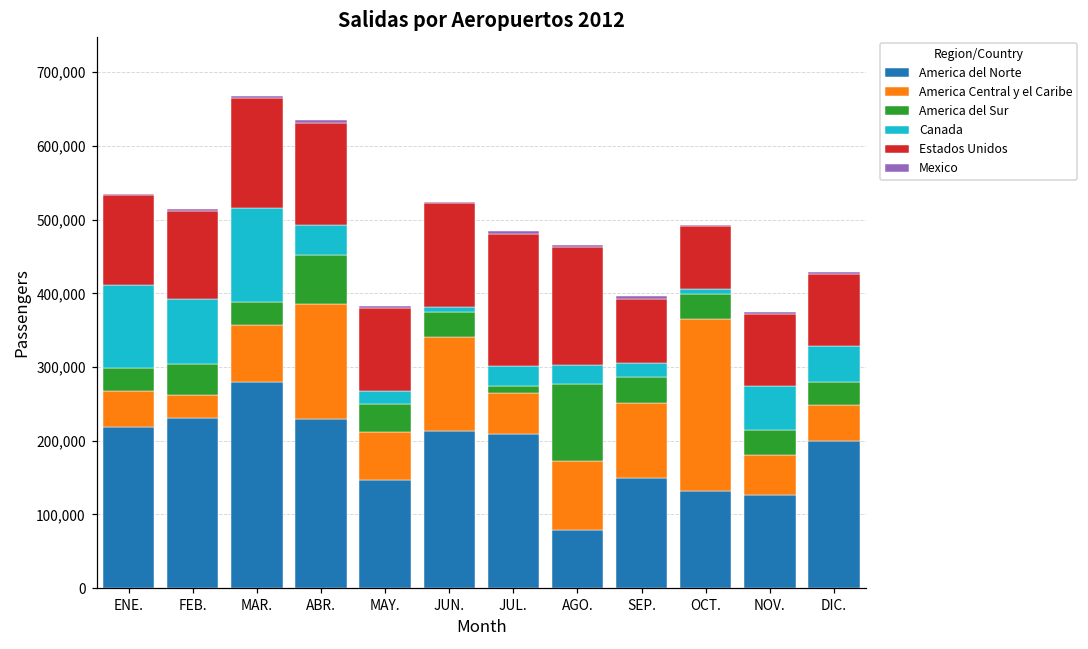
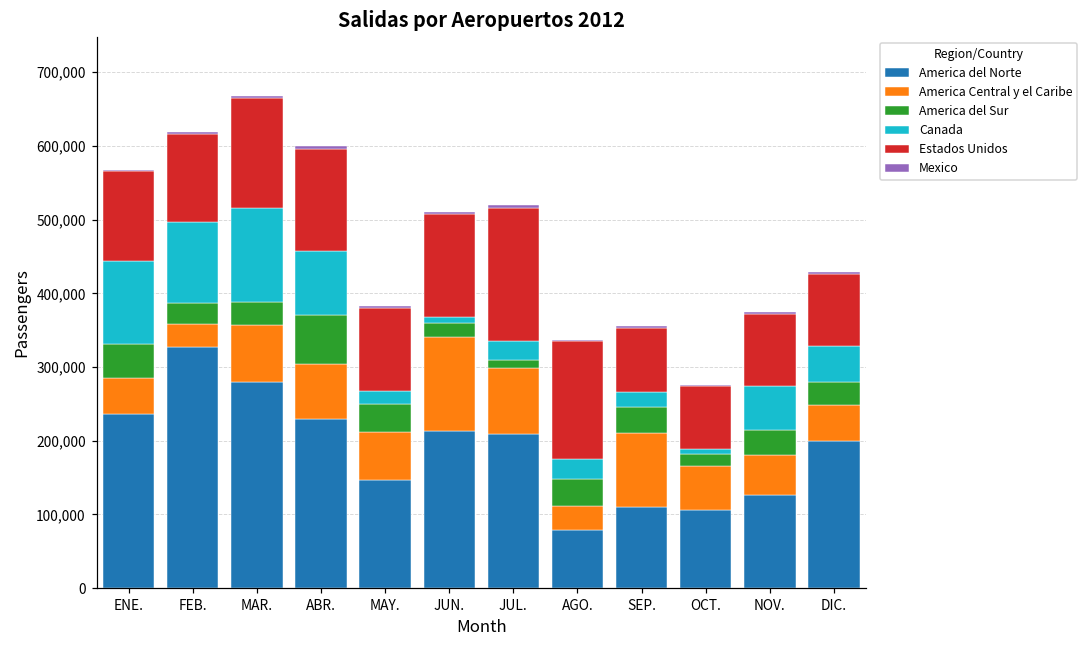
America del Norte, ENE.: 220,000 -> 240,000
America del Sur, ENE.: 30,000 -> 50,000
America del Norte, FEB.: 230,000 -> 330,000
America del Sur, FEB.: 40,000 -> 30,000
Canada, FEB.: 90,000 -> 110,000
America Central y el Caribe, ABR.: 160,000 -> 70,000
Canada, ABR.: 40,000 -> 90,000
America del Sur, JUN.: 30,000 -> 20,000
America Central y el Caribe, JUL.: 50,000 -> 90,000
America Central y el Caribe, AGO.: 90,000 -> 30,000
America del Sur, AGO.: 100,000 -> 40,000
America del Norte, SEP.: 150,000 -> 110,000
America del Norte, OCT.: 130,000 -> 110,000
America Central y el Caribe, OCT.: 230,000 -> 60,000
America del Sur, OCT.: 30,000 -> 20,000
